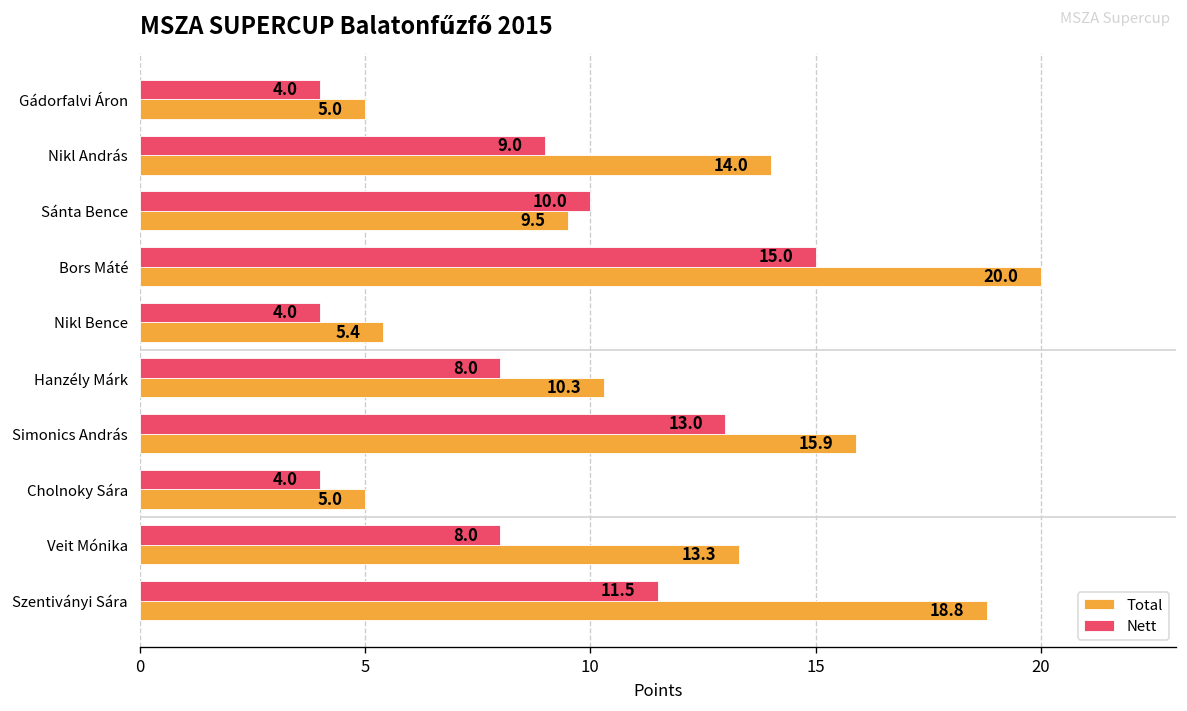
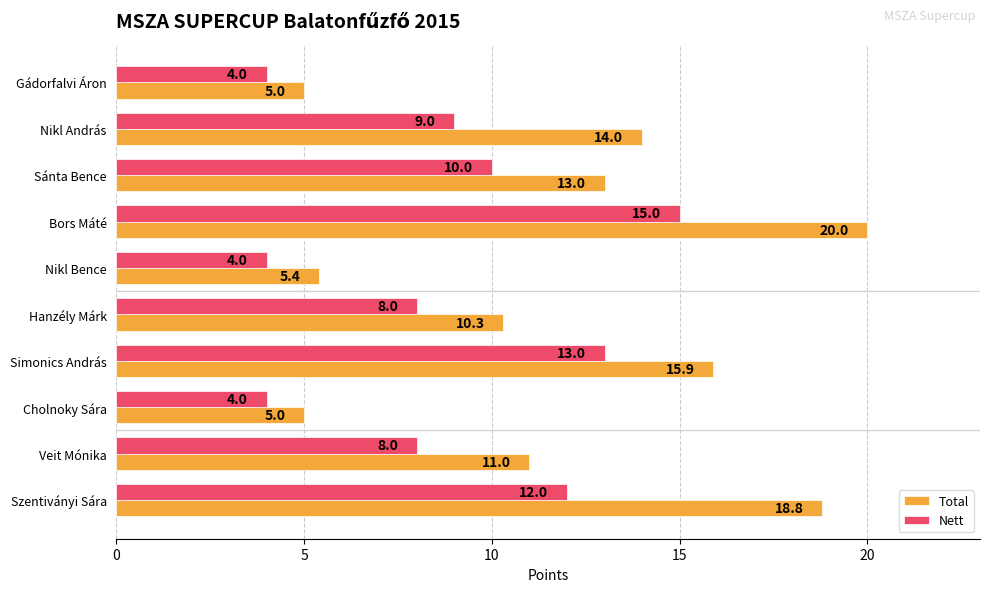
Total, Sánta Bence: 9.5 -> 13.0
Total, Veit Mónika: 13.3 -> 11.0
Nett, Szentiványi Sára: 11.5 -> 12.0
